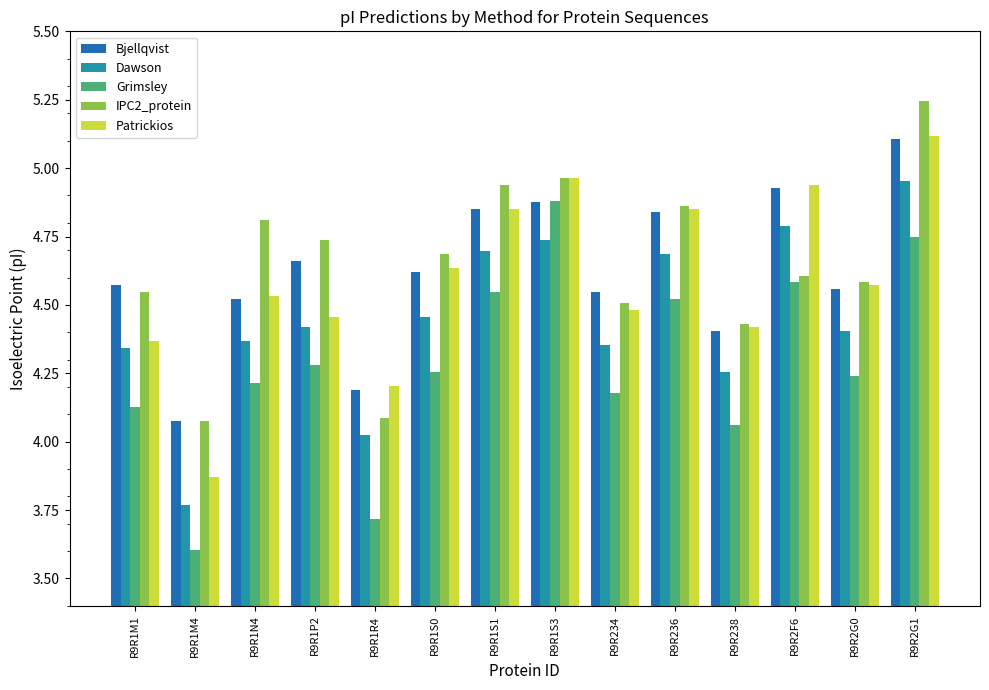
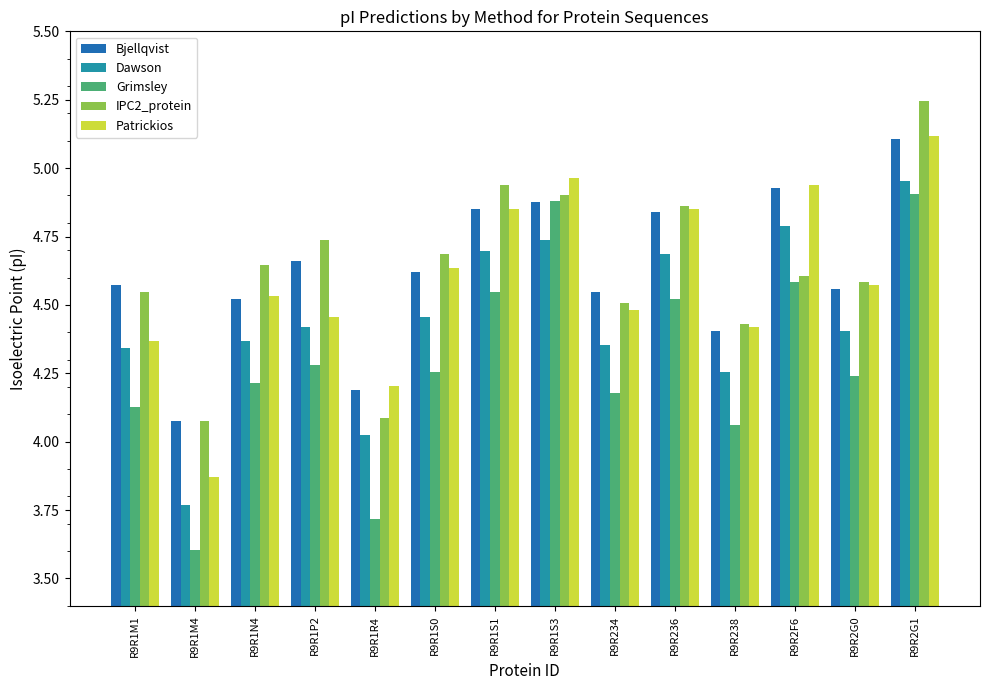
IPC2_protein, R9R1N4: 4.81 -> 4.65
IPC2_protein, R9R1S3: 4.97 -> 4.90
Grimsley, R9R2G1: 4.75 -> 4.90
